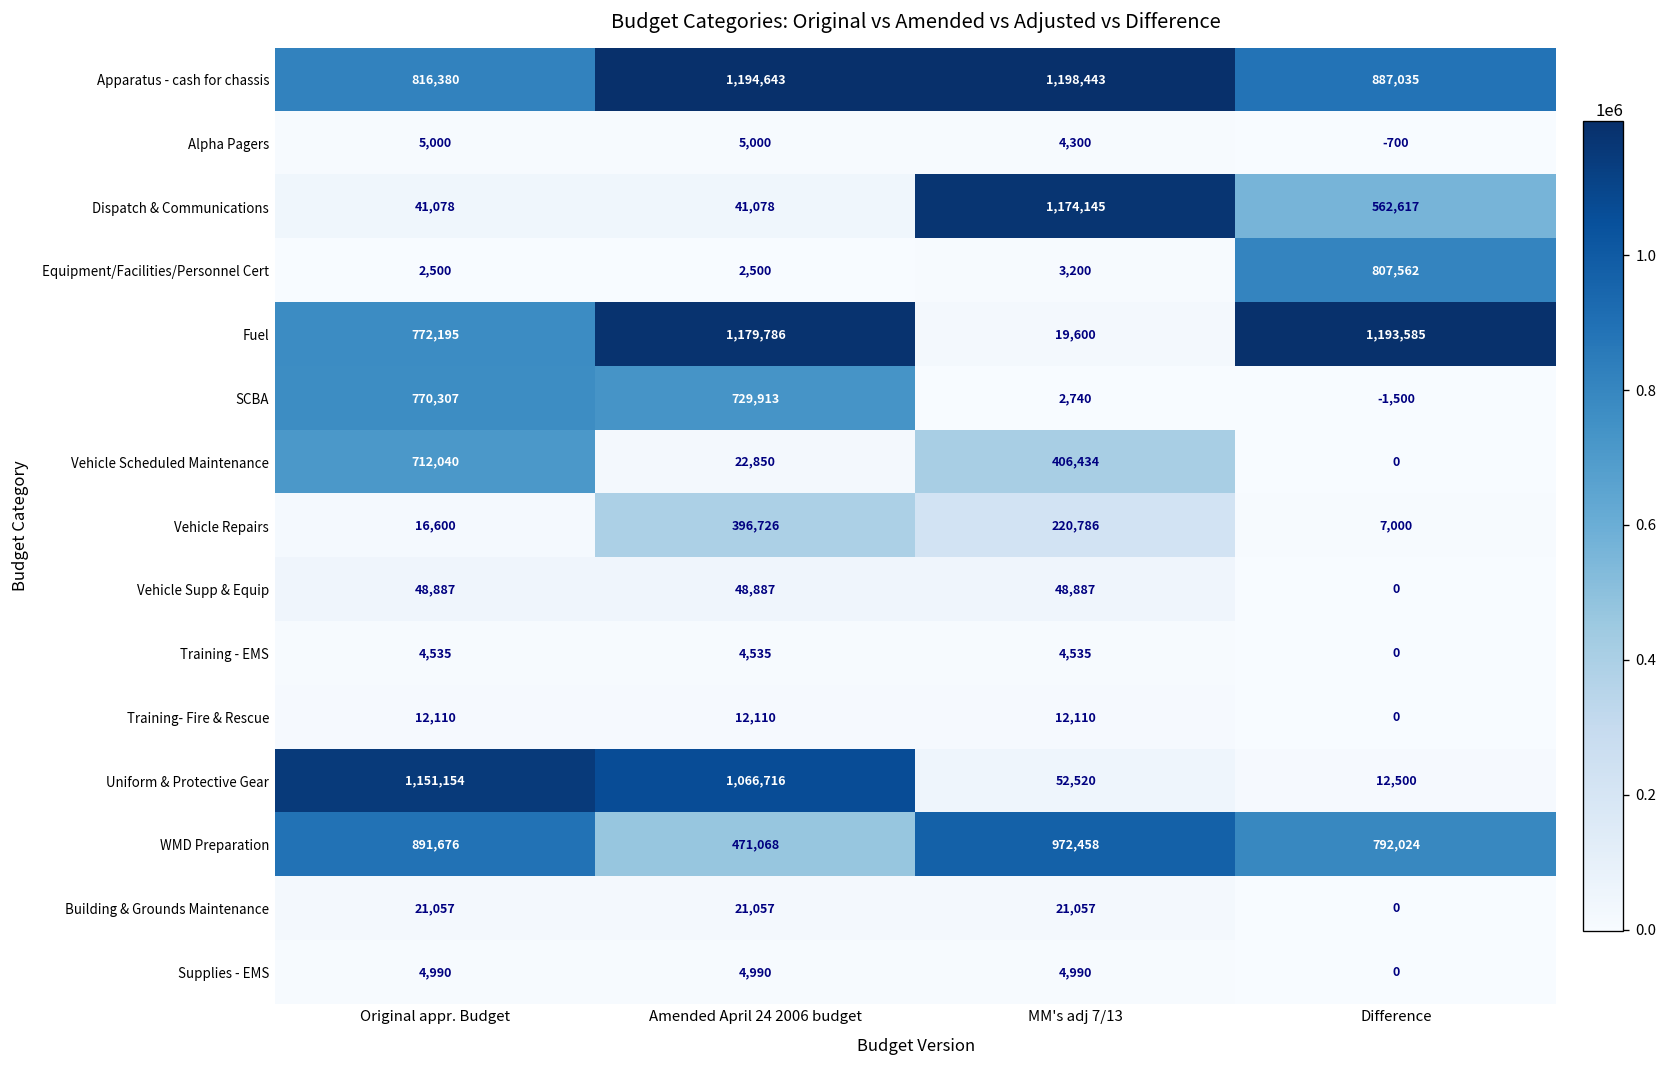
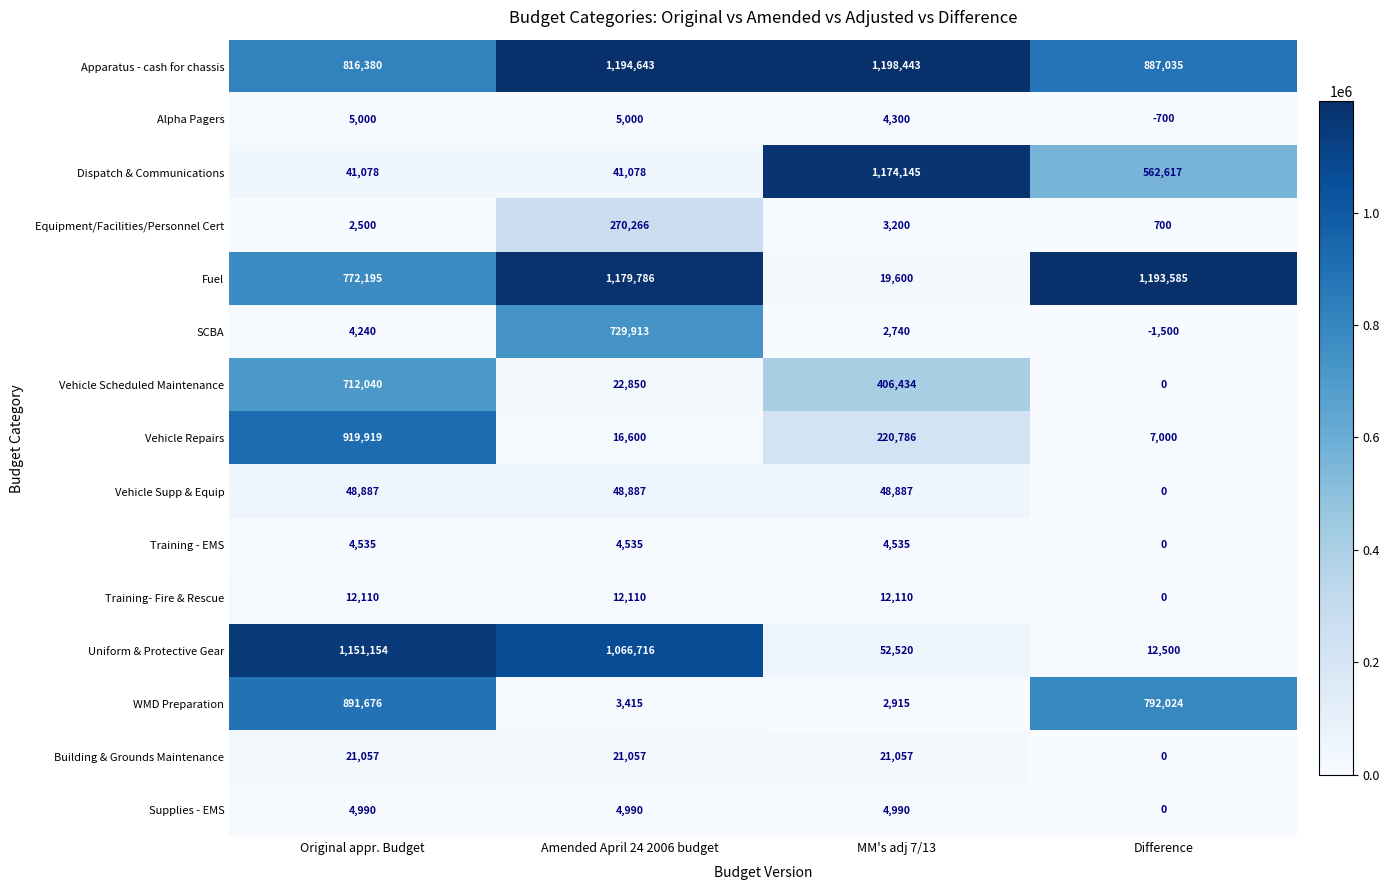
Equipment/Facilities/Personnel Cert, Amended April 24 2006 budget: 2,500 -> 270,266
Equipment/Facilities/Personnel Cert, Difference: 807,562 -> 700
SCBA, Original appr. Budget: 770,307 -> 4,240
Vehicle Repairs, Original appr. Budget: 16,600 -> 919,919
Vehicle Repairs, Amended April 24 2006 budget: 396,726 -> 16,600
WMD Preparation, Amended April 24 2006 budget: 471,068 -> 3,415
WMD Preparation, MM's adj 7/13: 972,458 -> 2,915
